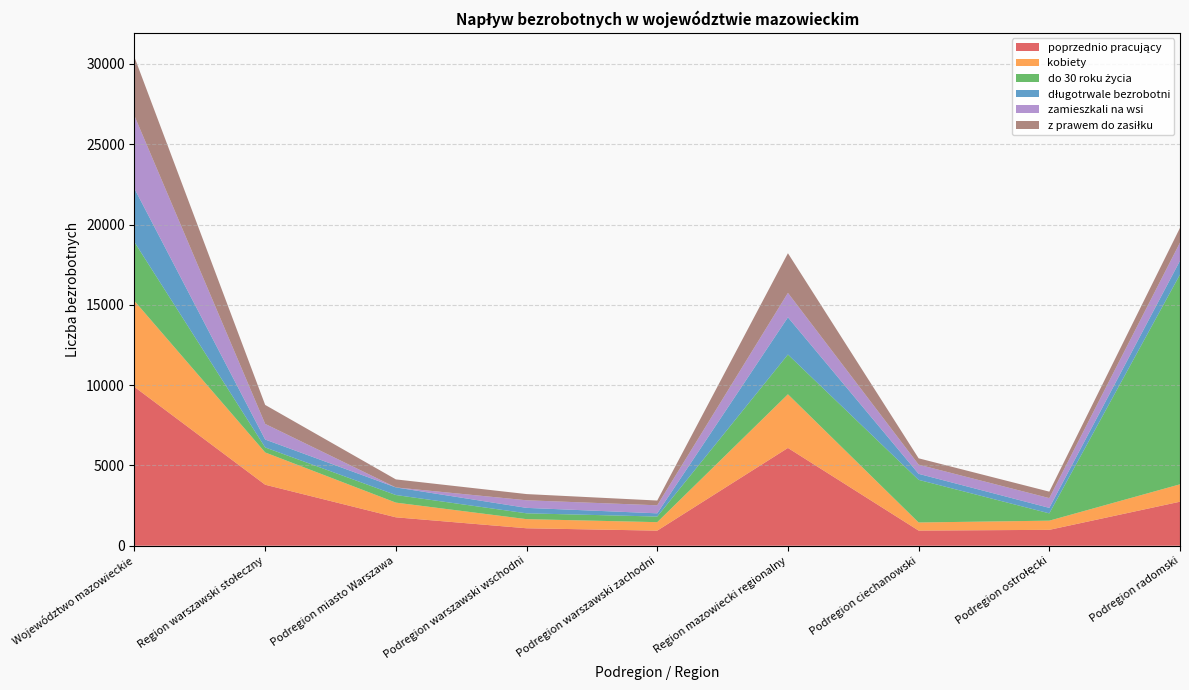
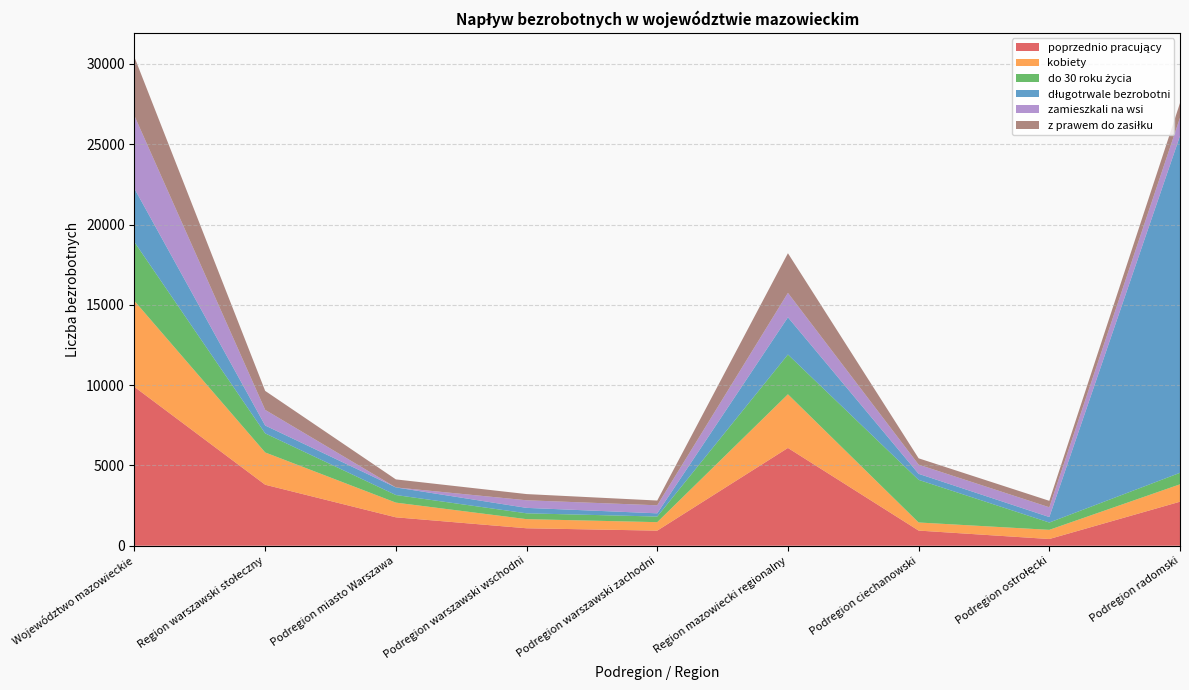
do 30 roku życia, Region warszawski stołeczny: 300 -> 1200
poprzednio pracujący, Podregion ostrołęcki: 1000 -> 400
do 30 roku życia, Podregion radomski: 13100 -> 700
długotrwale bezrobotni, Podregion radomski: 900 -> 21000
